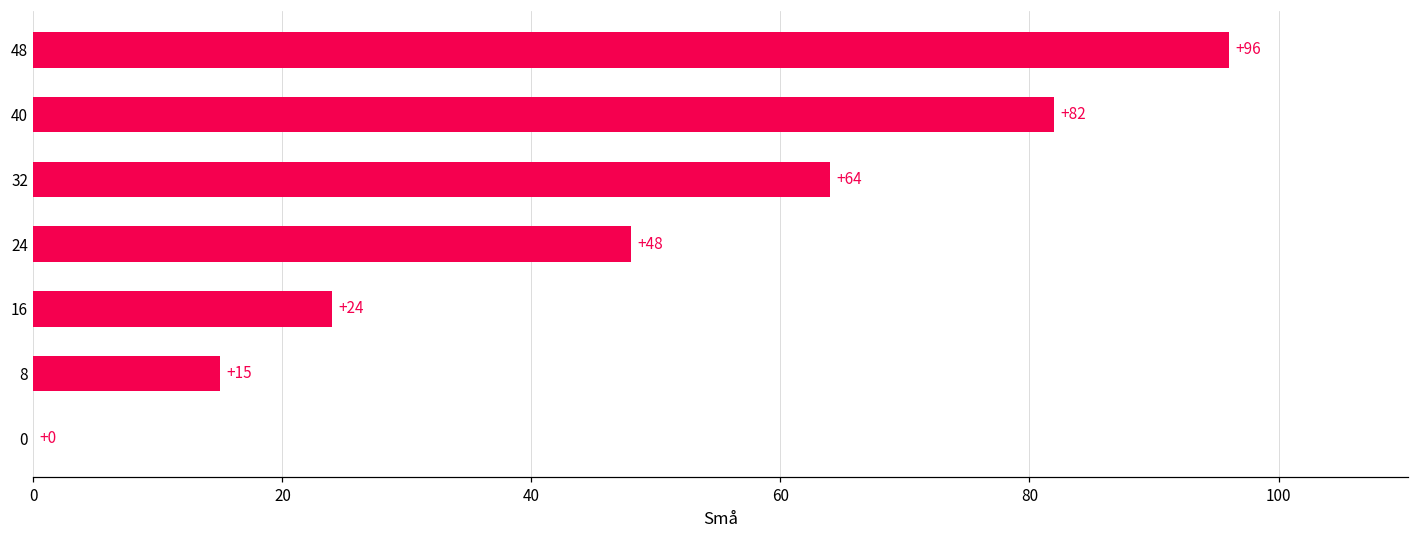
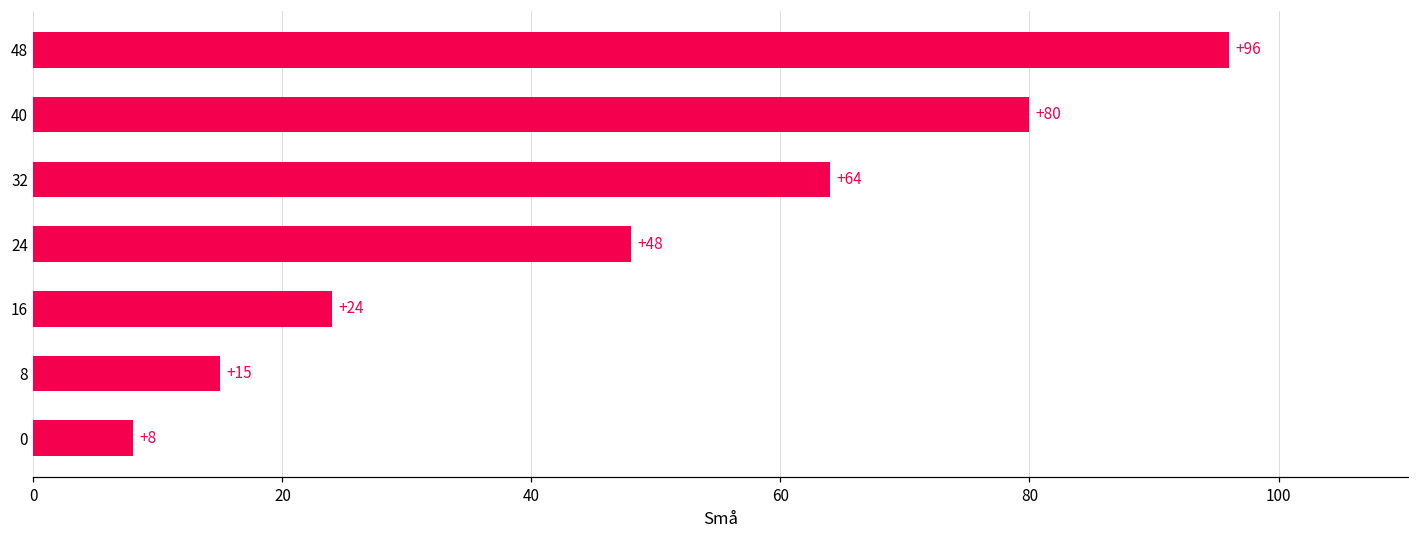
40: +82 -> +80
0: +0 -> +8
